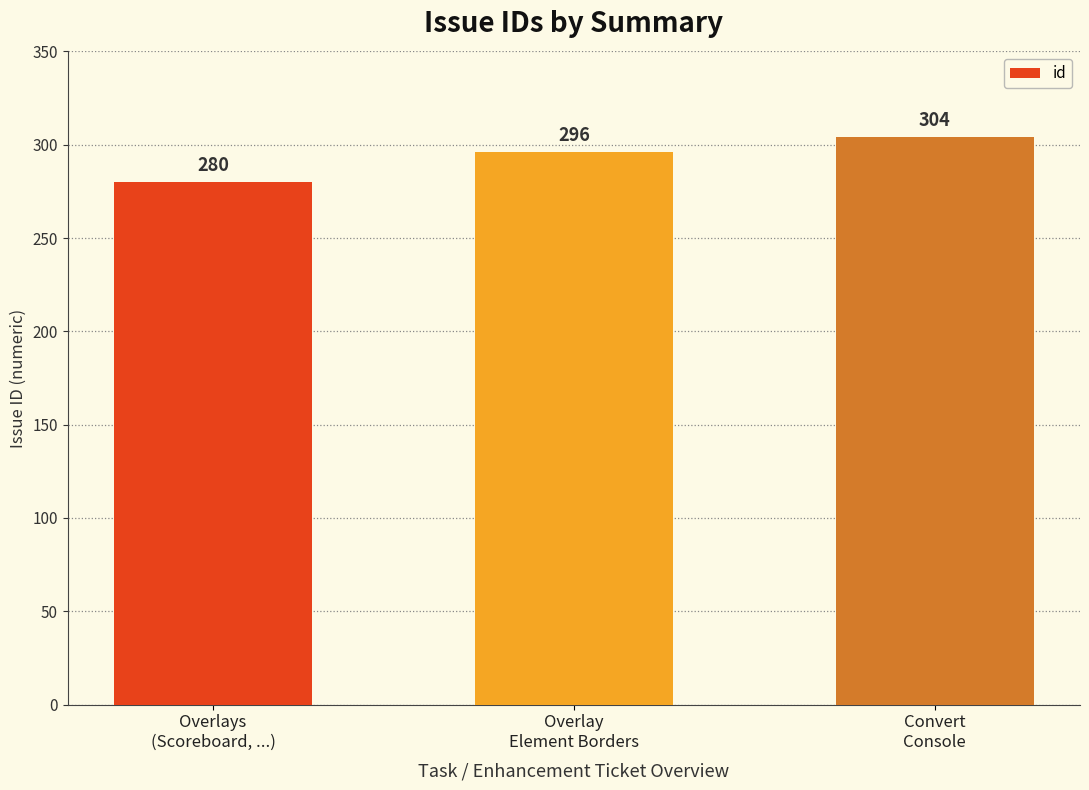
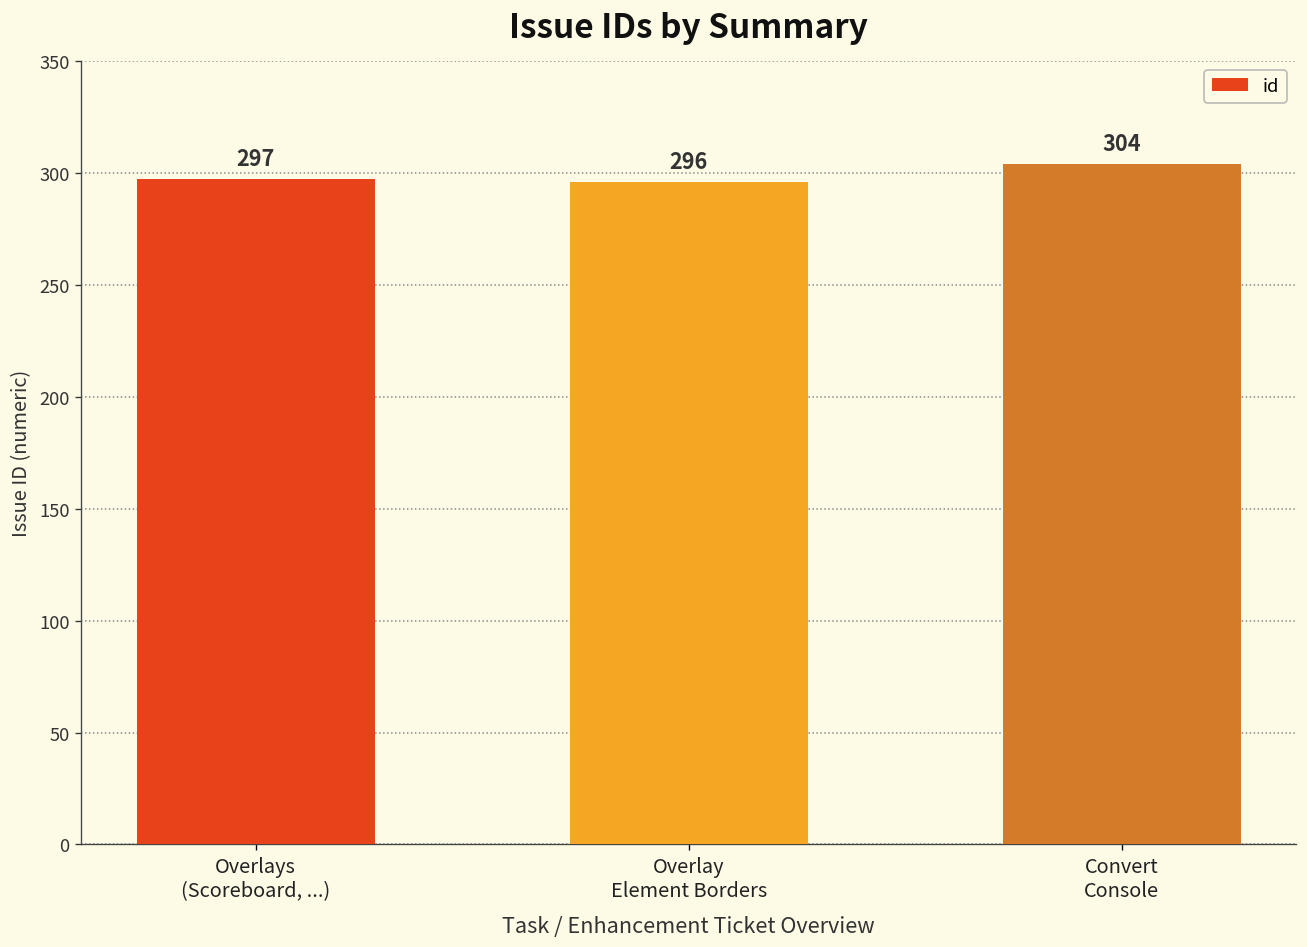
Overlays (Scoreboard, ...): 280 -> 297
